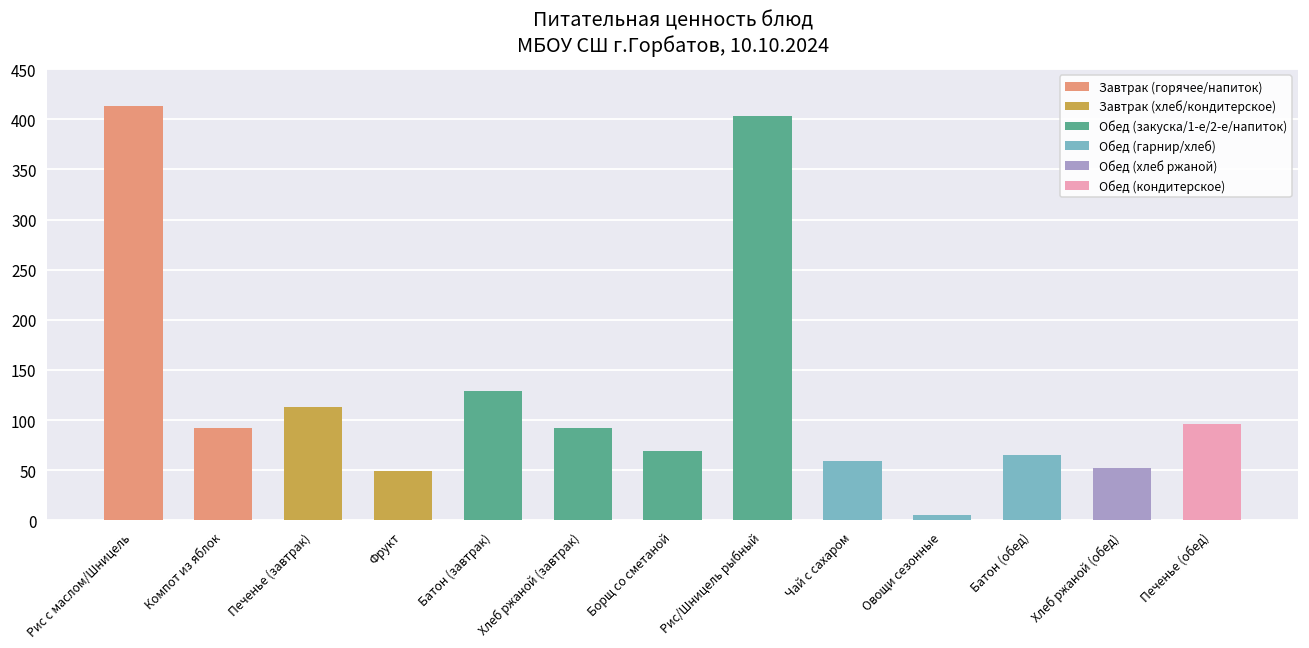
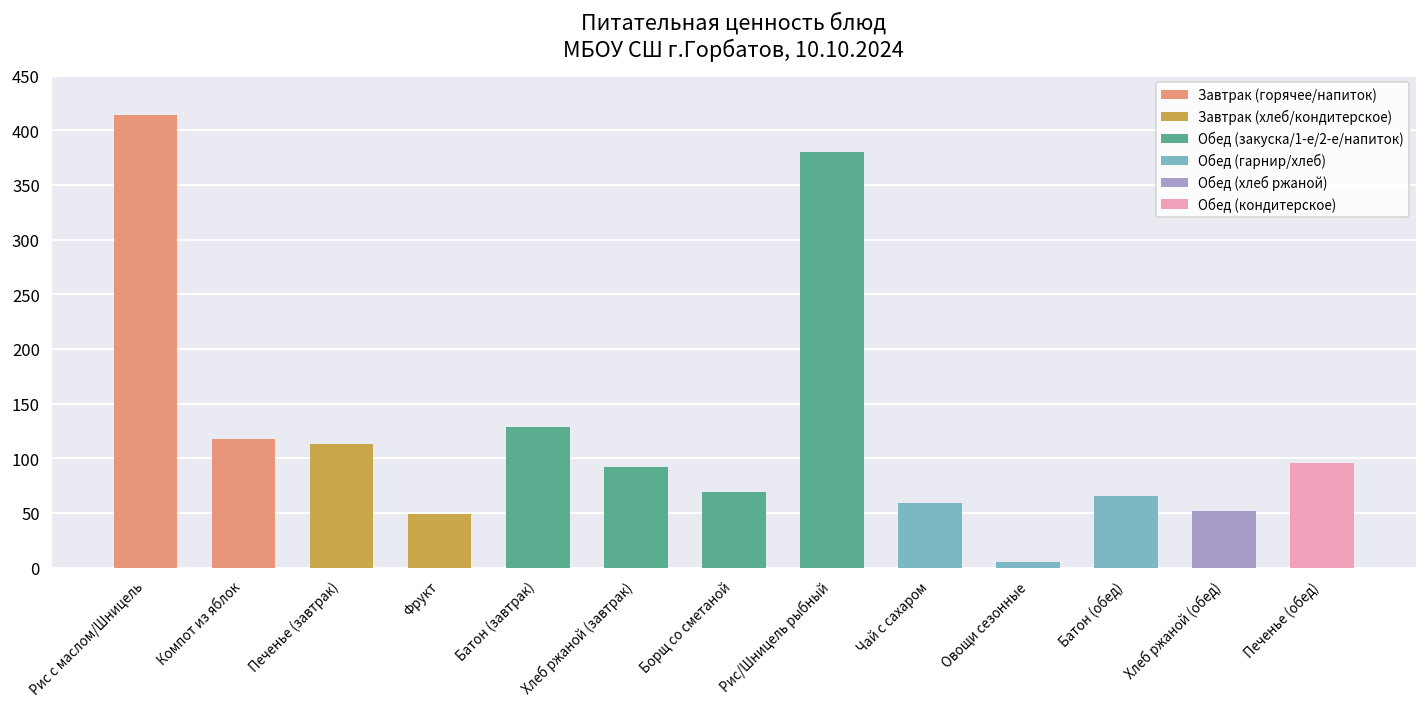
Компот из яблок: 90 -> 120
Рис/Шницель рыбный: 400 -> 380
